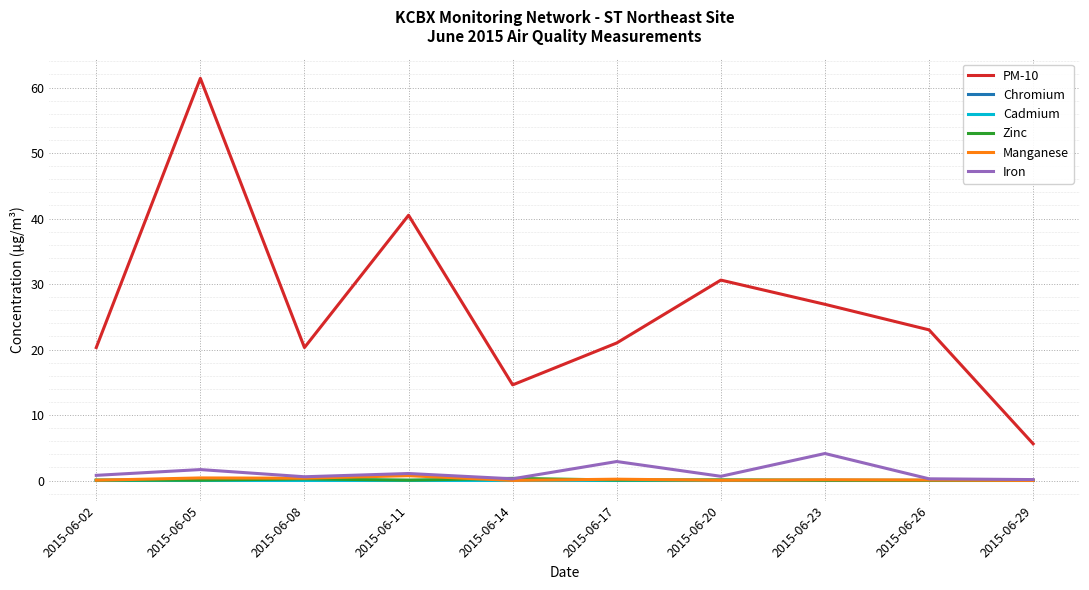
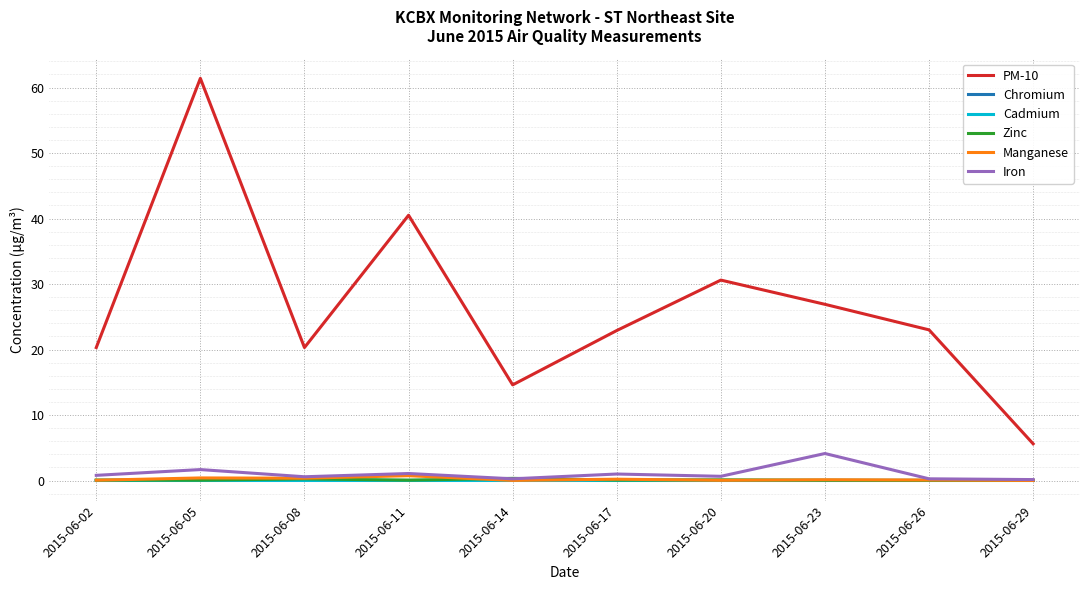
PM-10, 2015-06-17: 21 -> 23
Iron, 2015-06-17: 3 -> 1
